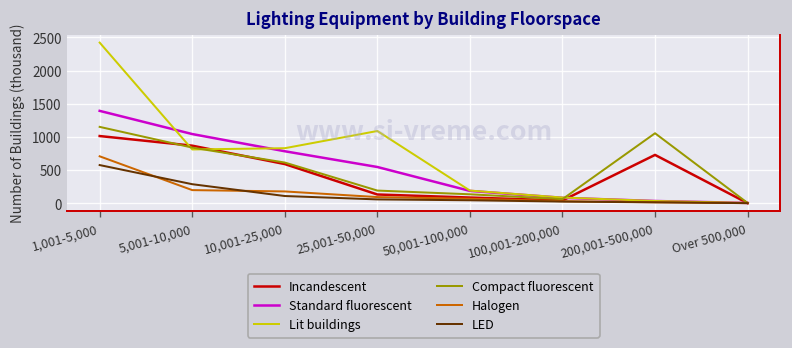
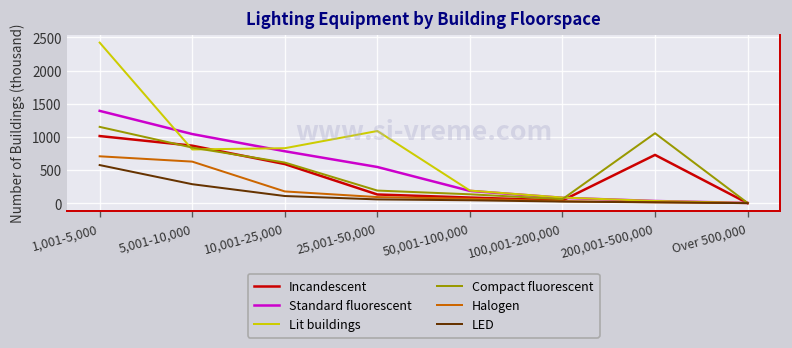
Halogen, 5,001-10,000: 200 -> 600
